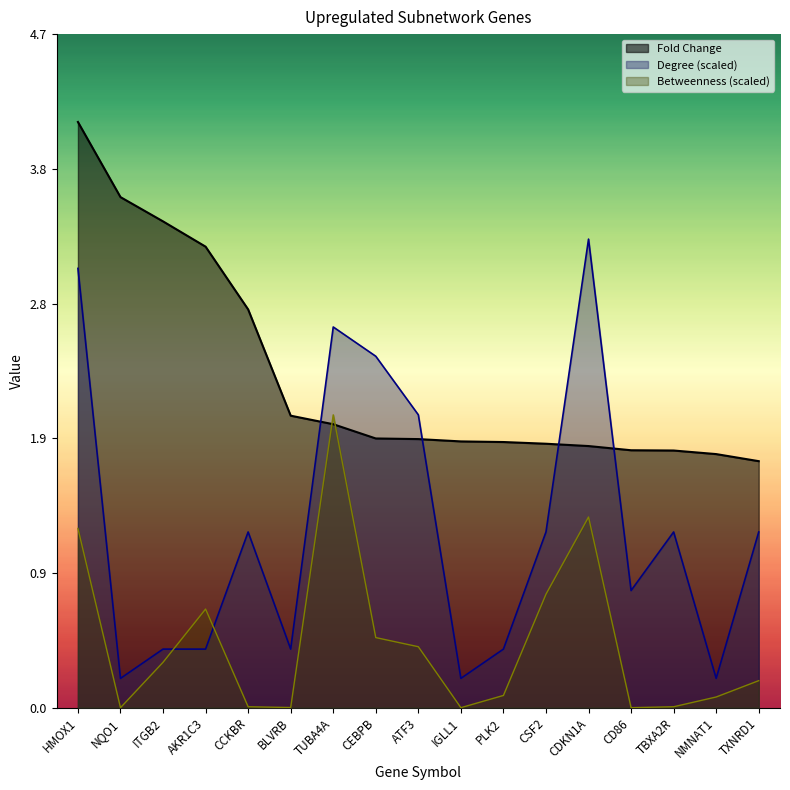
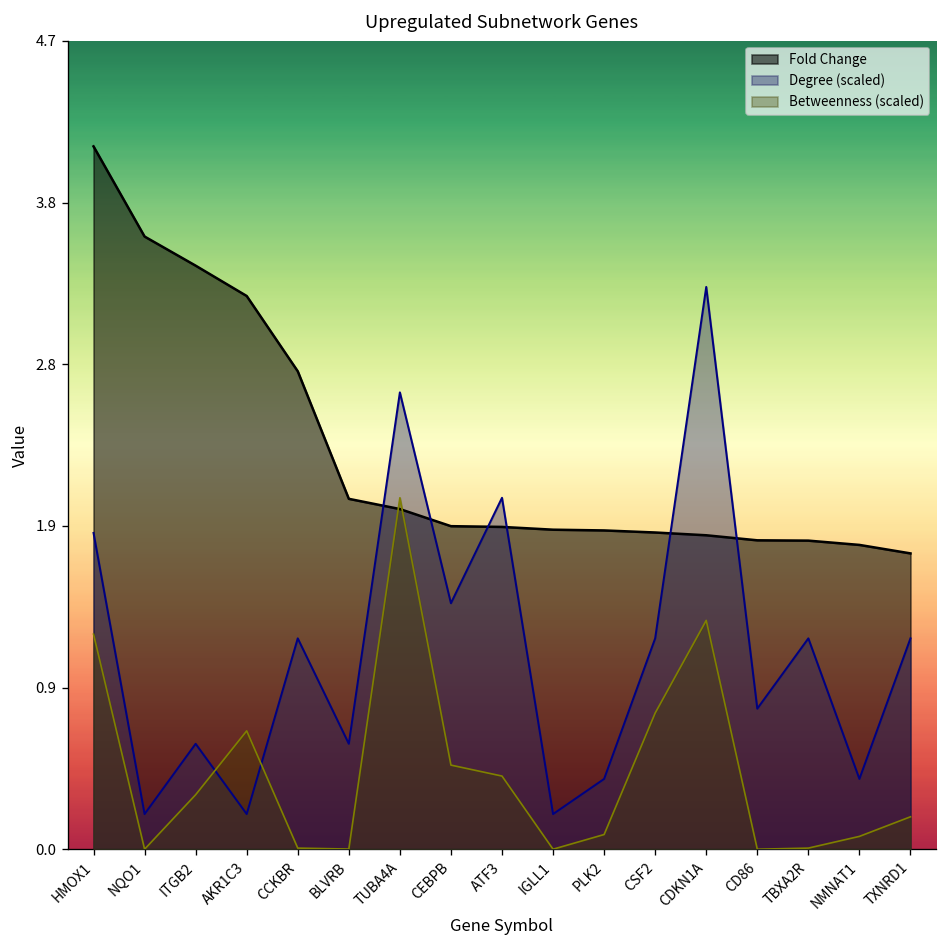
Degree (scaled), HMOX1: 3.08 -> 1.85
Degree (scaled), ITGB2: 0.41 -> 0.62
Degree (scaled), AKR1C3: 0.41 -> 0.21
Degree (scaled), BLVRB: 0.41 -> 0.62
Degree (scaled), CEBPB: 2.47 -> 1.44
Degree (scaled), NMNAT1: 0.21 -> 0.41
